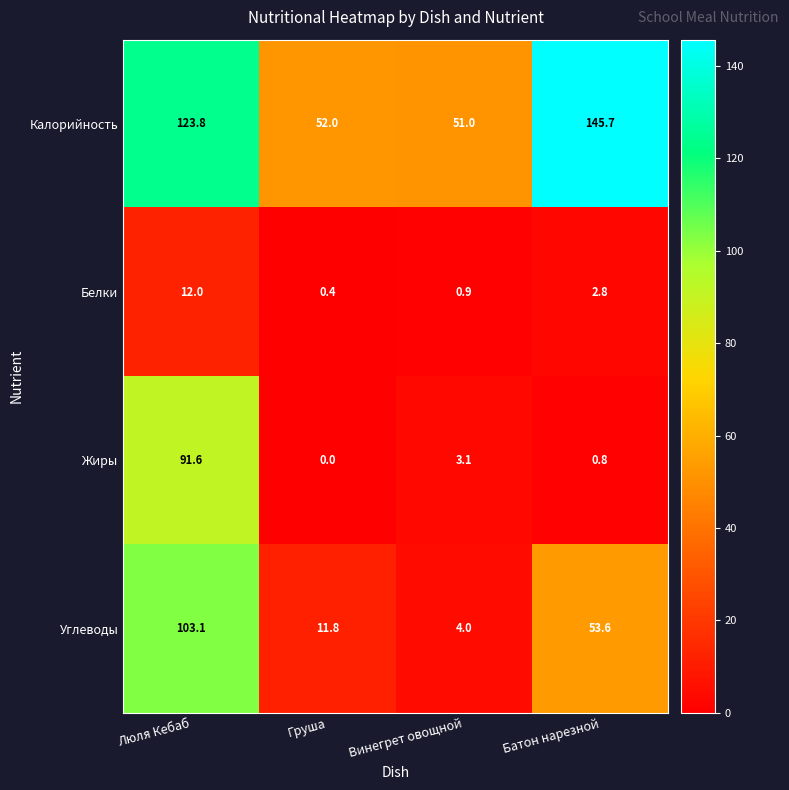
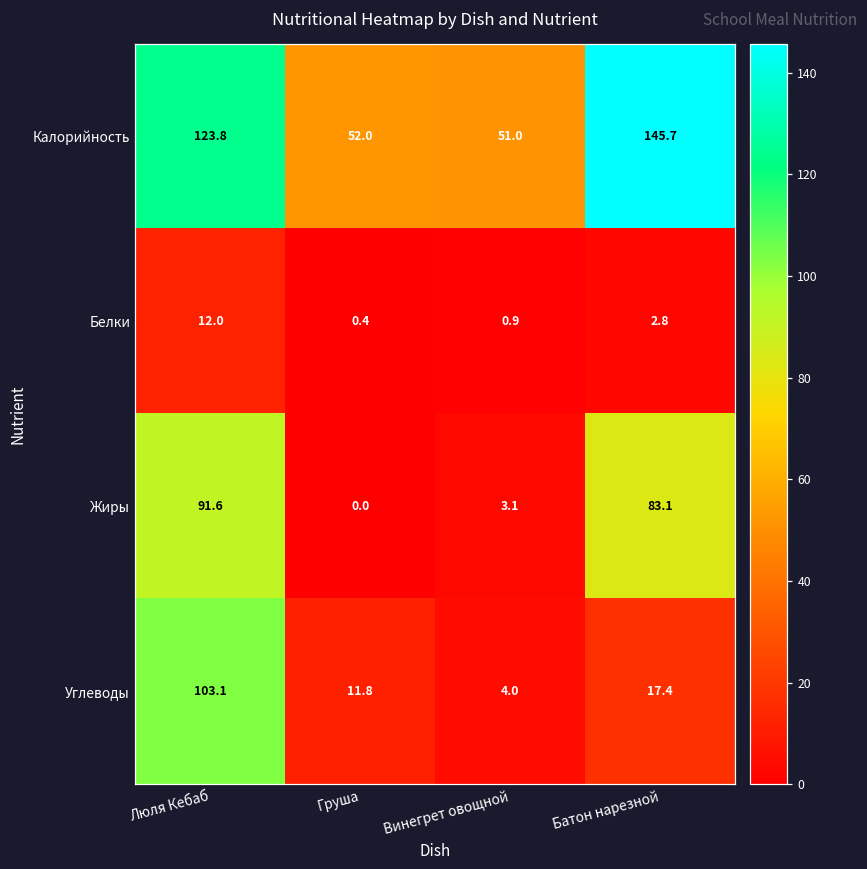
Жиры, Батон нарезной: 0.8 -> 83.1
Углеводы, Батон нарезной: 53.6 -> 17.4
